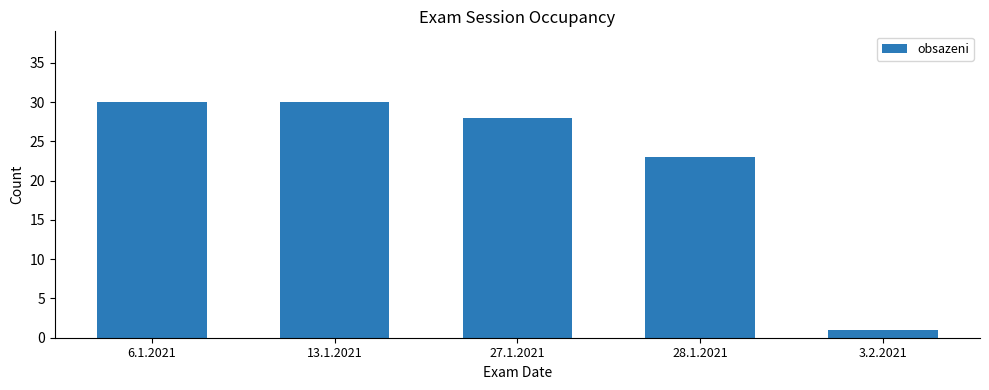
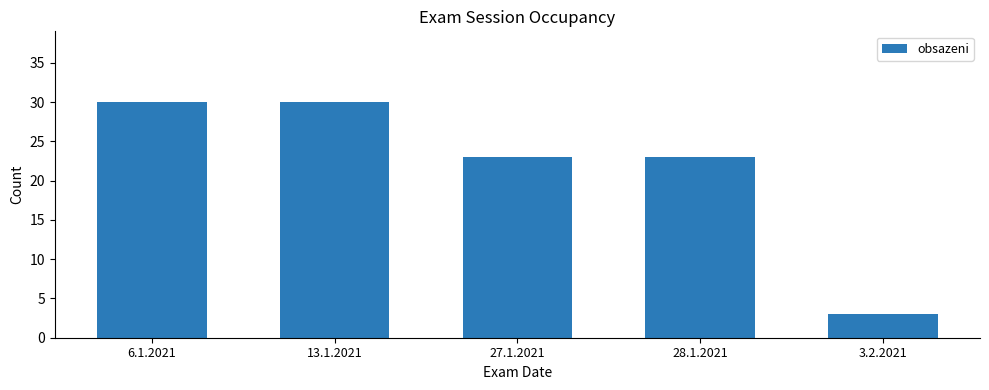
27.1.2021: 28 -> 23
3.2.2021: 1 -> 3
